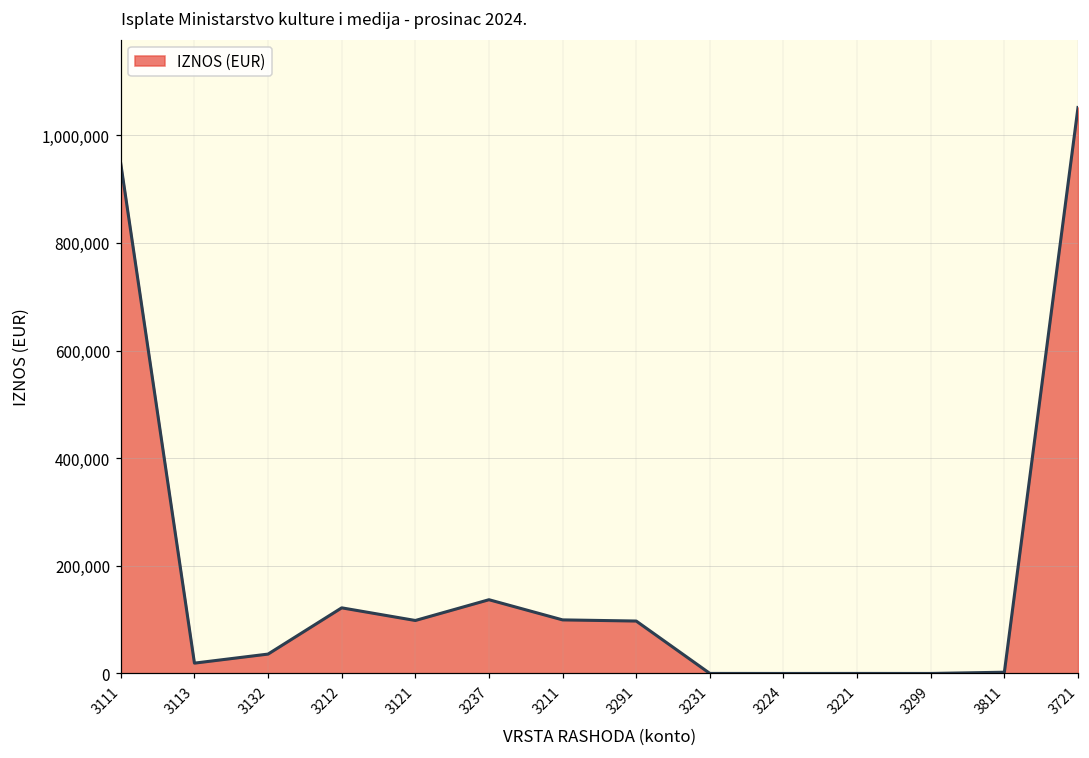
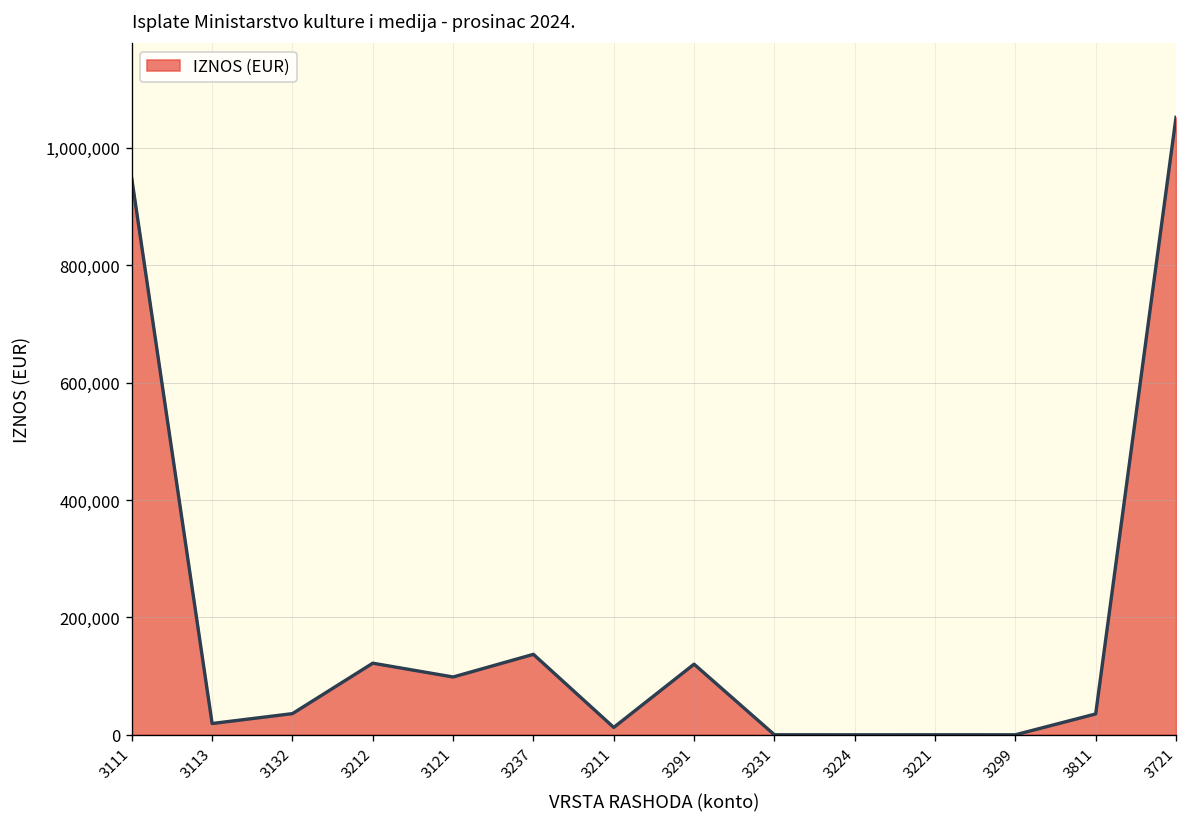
3211: 100,000 -> 10,000
3291: 100,000 -> 120,000
3811: 0 -> 40,000
